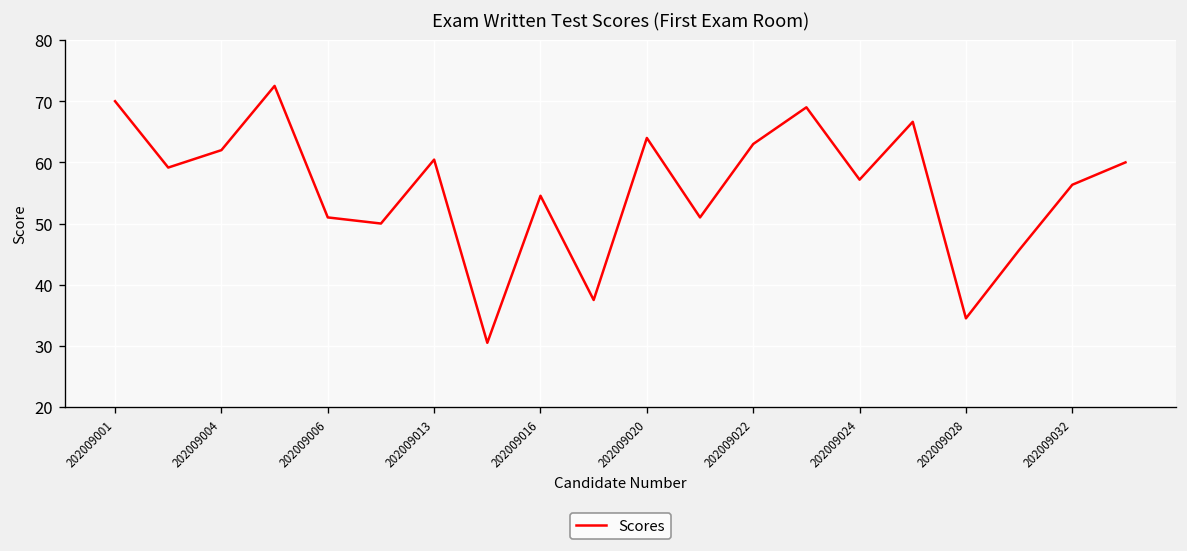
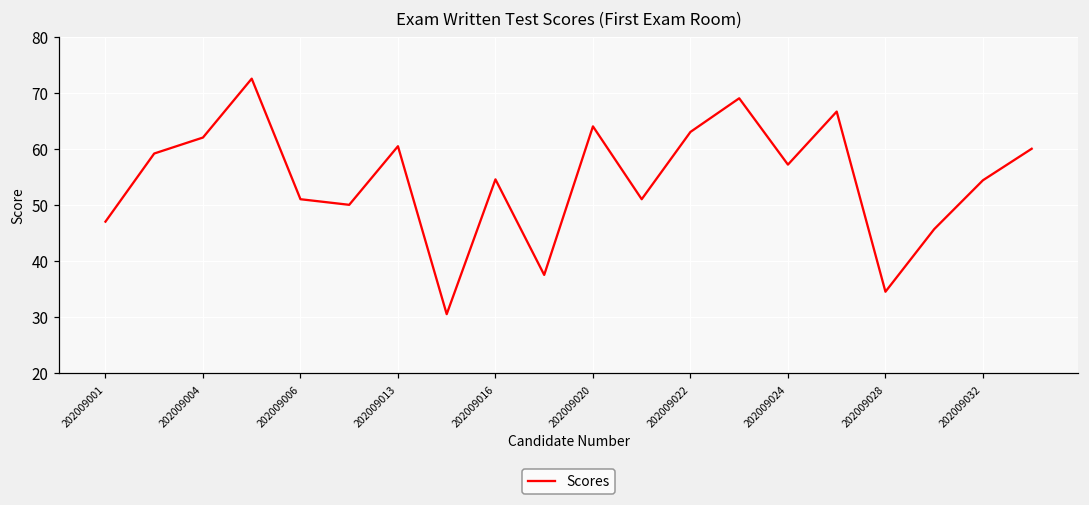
202009001: 70 -> 47
202009032: 56 -> 54
